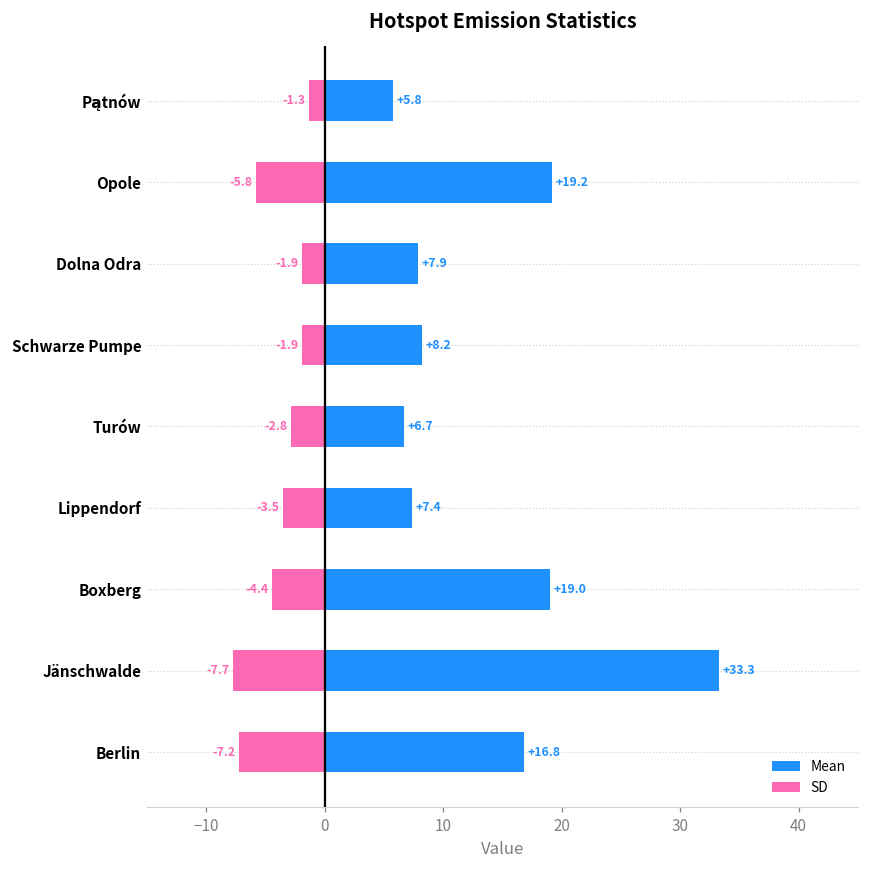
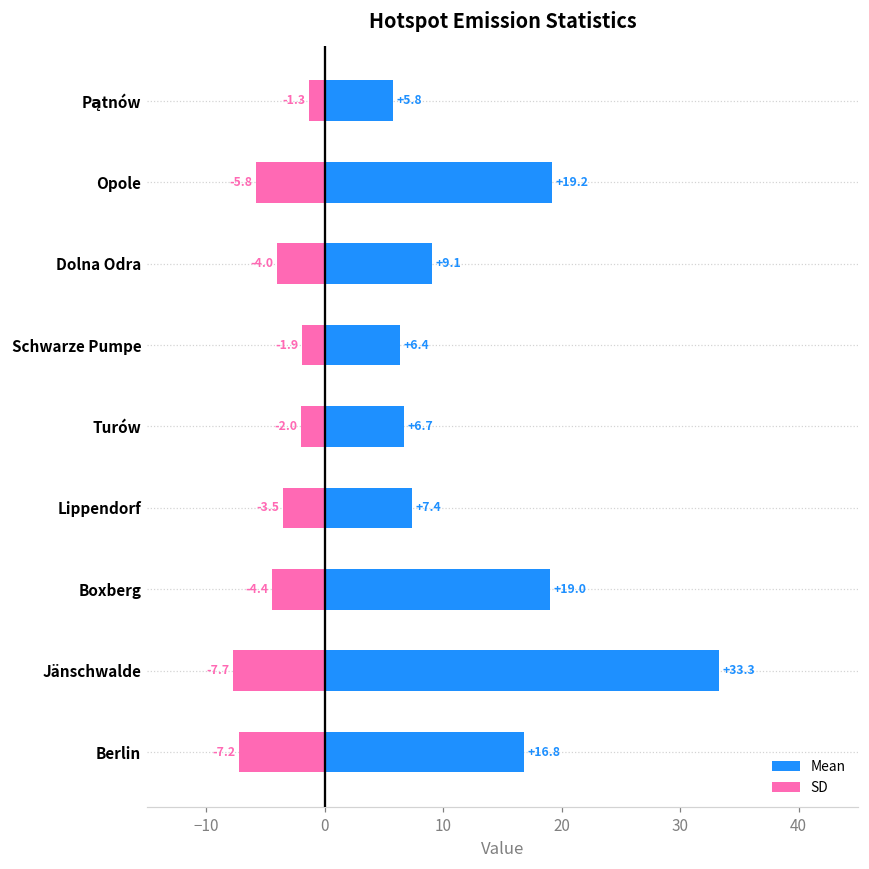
Mean, Dolna Odra: +7.9 -> +9.1
SD, Dolna Odra: -1.9 -> -4.0
Mean, Schwarze Pumpe: +8.2 -> +6.4
SD, Turów: -2.8 -> -2.0
